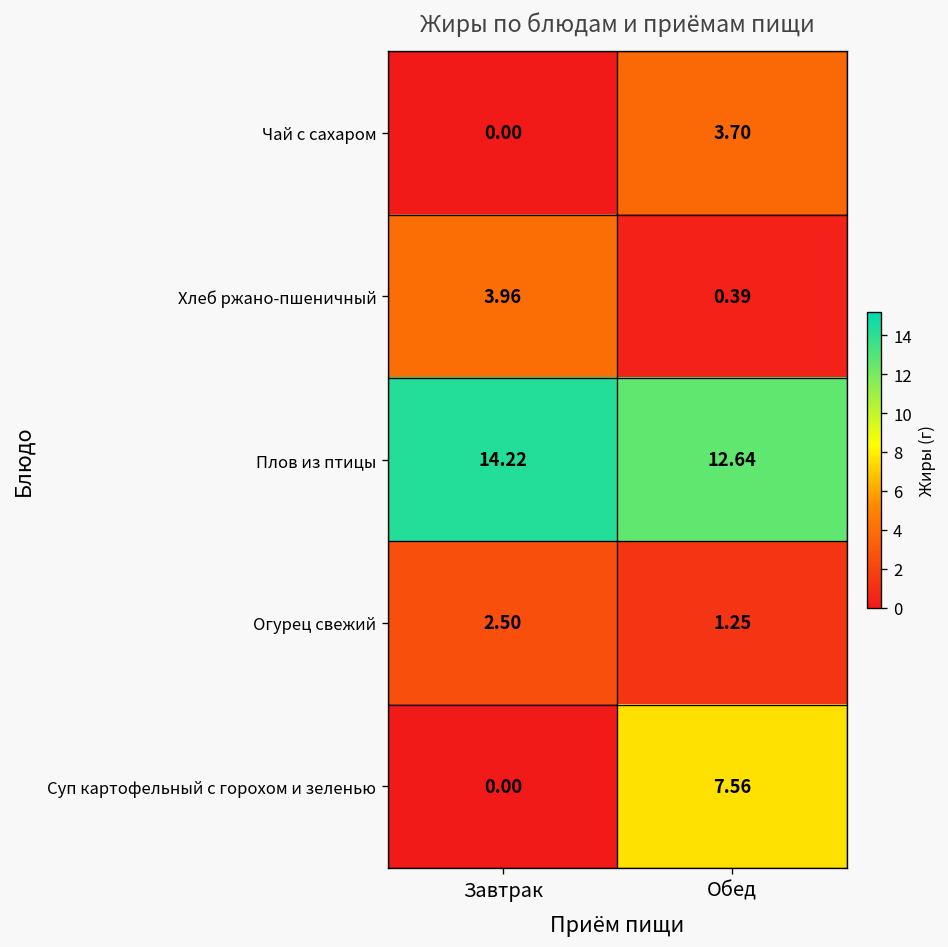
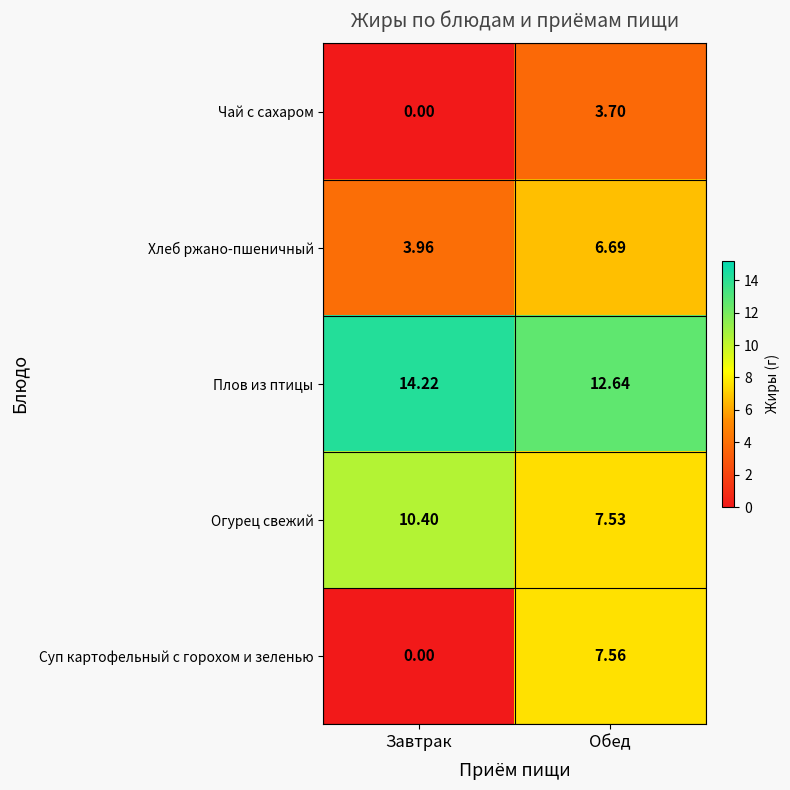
Хлеб ржано-пшеничный, Обед: 0.39 -> 6.69
Огурец свежий, Завтрак: 2.50 -> 10.40
Огурец свежий, Обед: 1.25 -> 7.53
